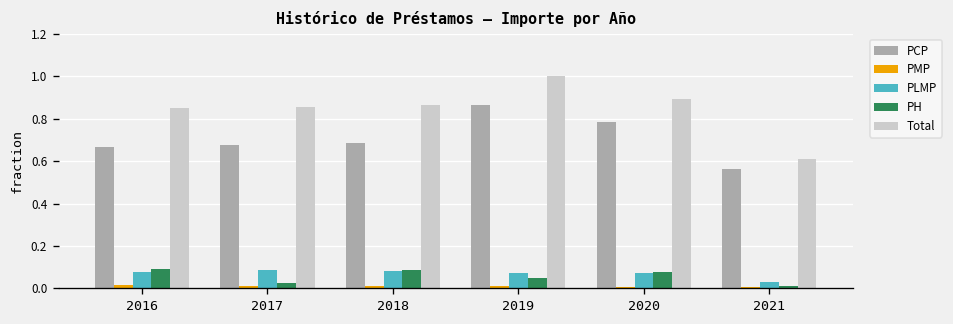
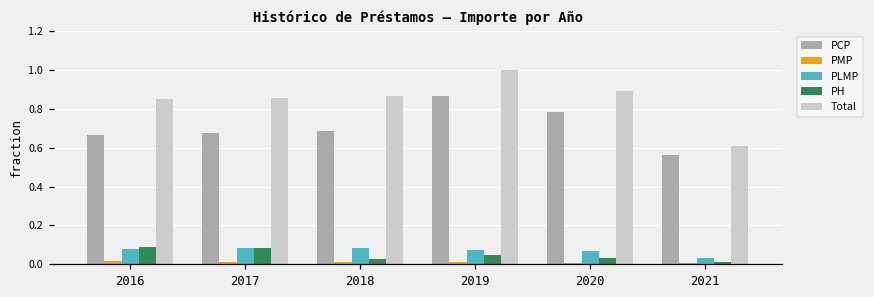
PH, 2017: 0.02 -> 0.08
PH, 2018: 0.09 -> 0.03
PH, 2020: 0.08 -> 0.03
